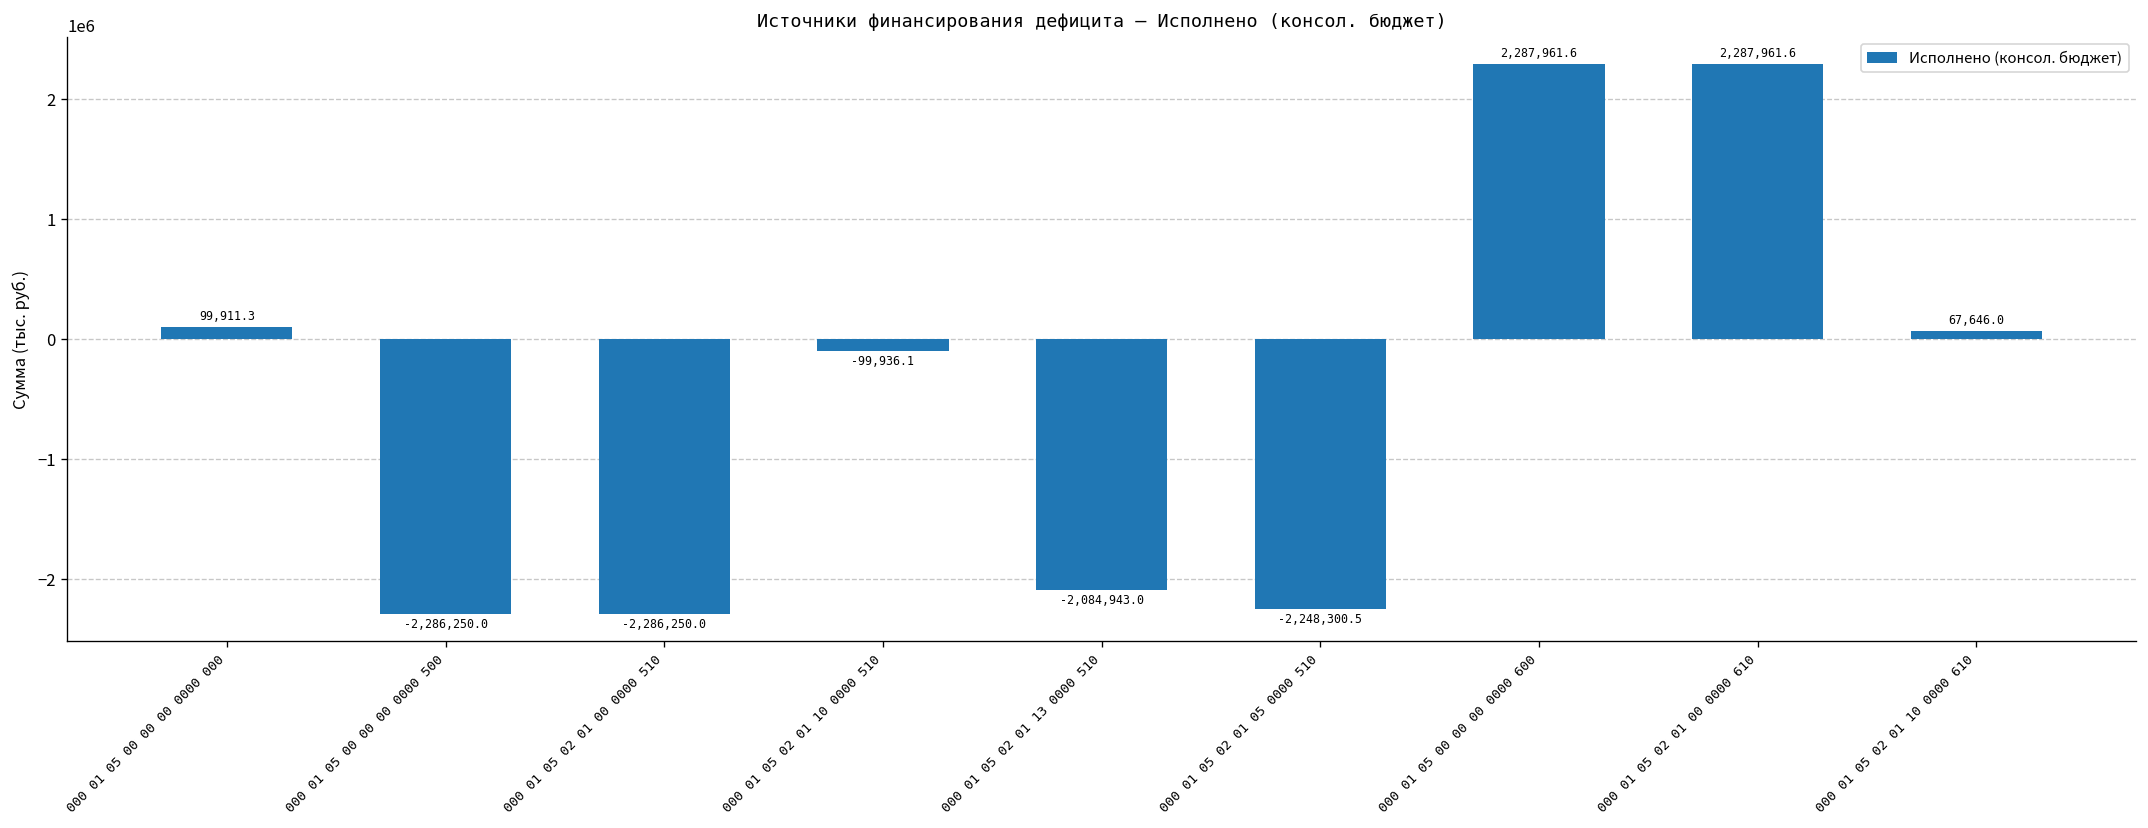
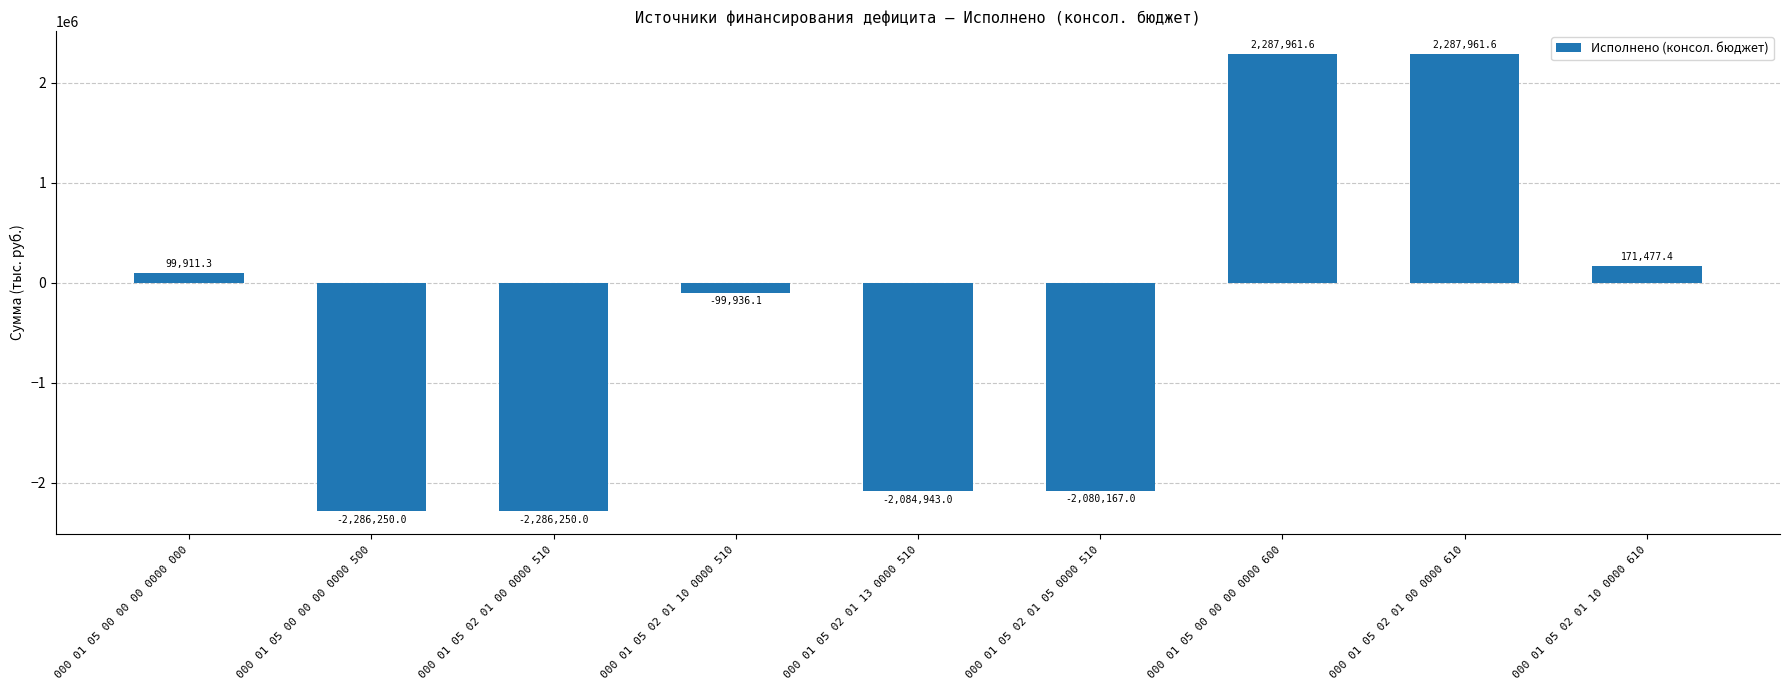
000 01 05 02 01 05 0000 510: -2,248,300.5 -> -2,080,167.0
000 01 05 02 01 10 0000 610: 67,646.0 -> 171,477.4
